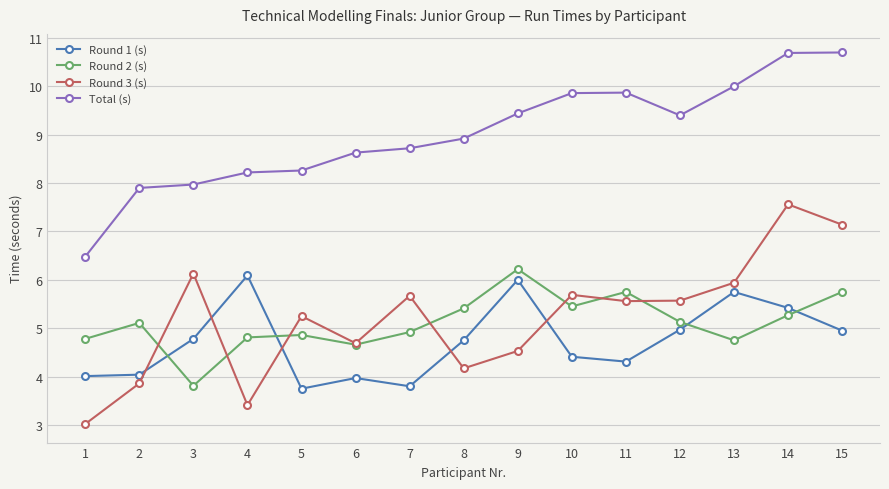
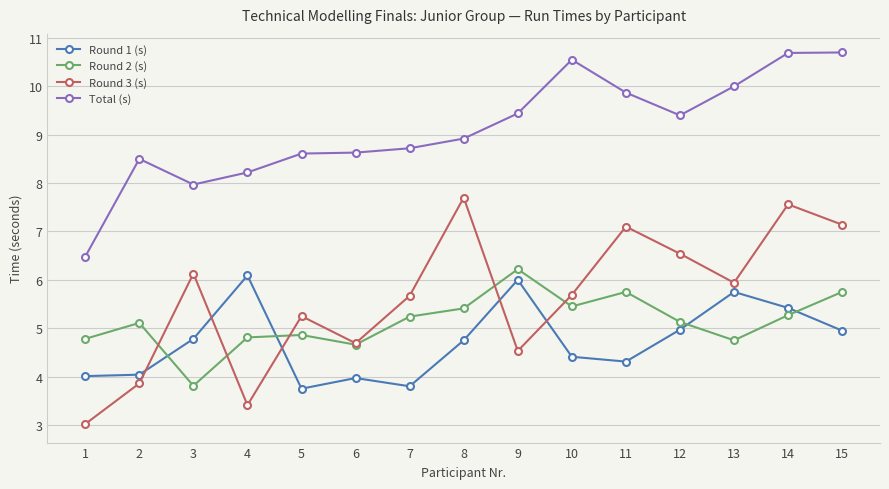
Total (s), 2: 7.9 -> 8.5
Total (s), 5: 8.3 -> 8.6
Round 2 (s), 7: 4.9 -> 5.2
Round 3 (s), 8: 4.2 -> 7.7
Total (s), 10: 9.9 -> 10.6
Round 3 (s), 11: 5.6 -> 7.1
Round 3 (s), 12: 5.6 -> 6.5
